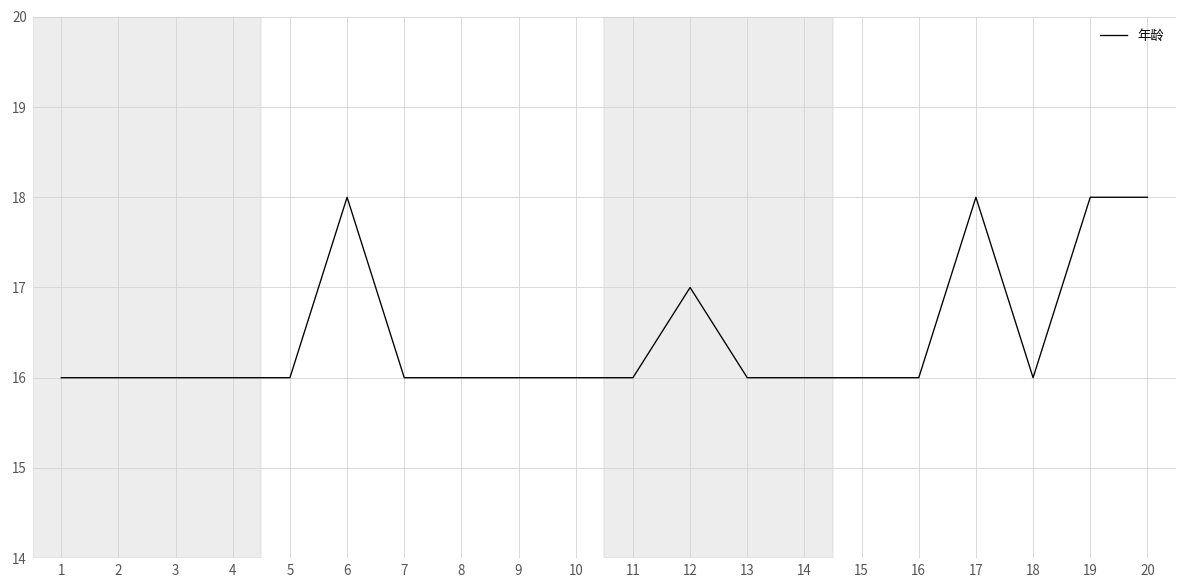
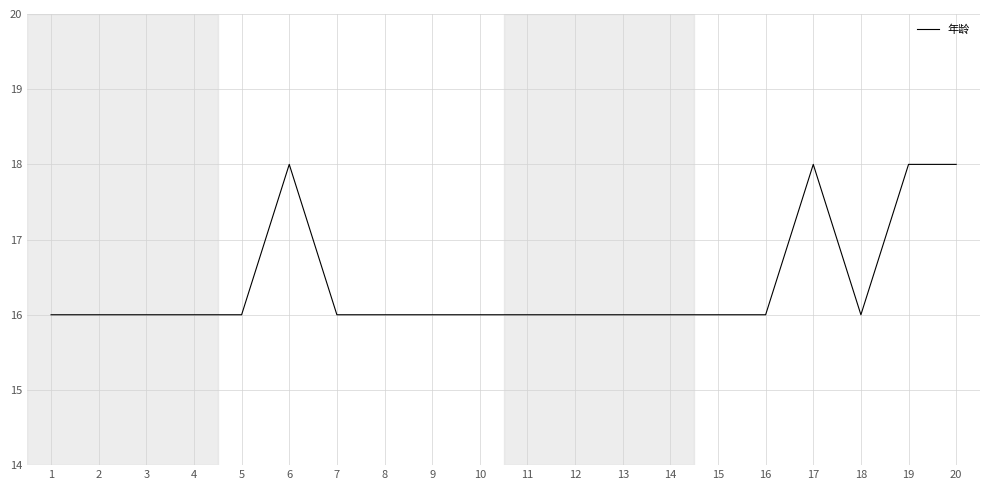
12: 17 -> 16
